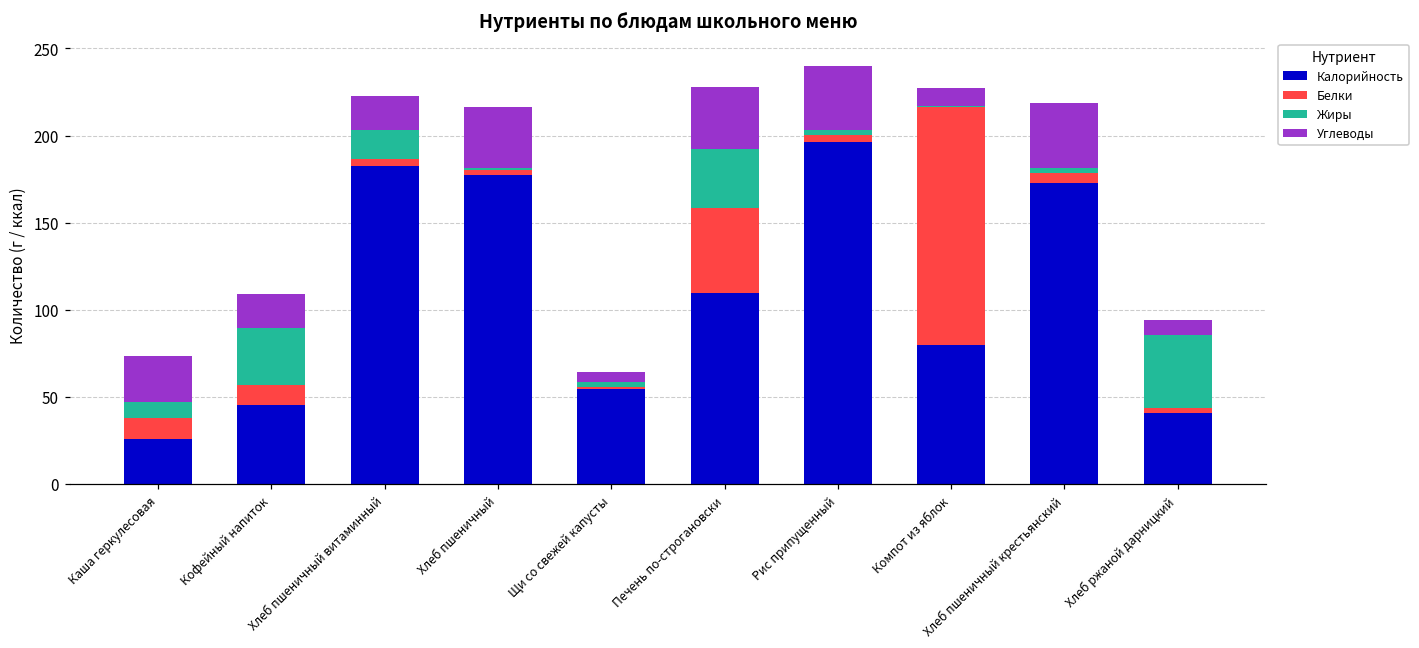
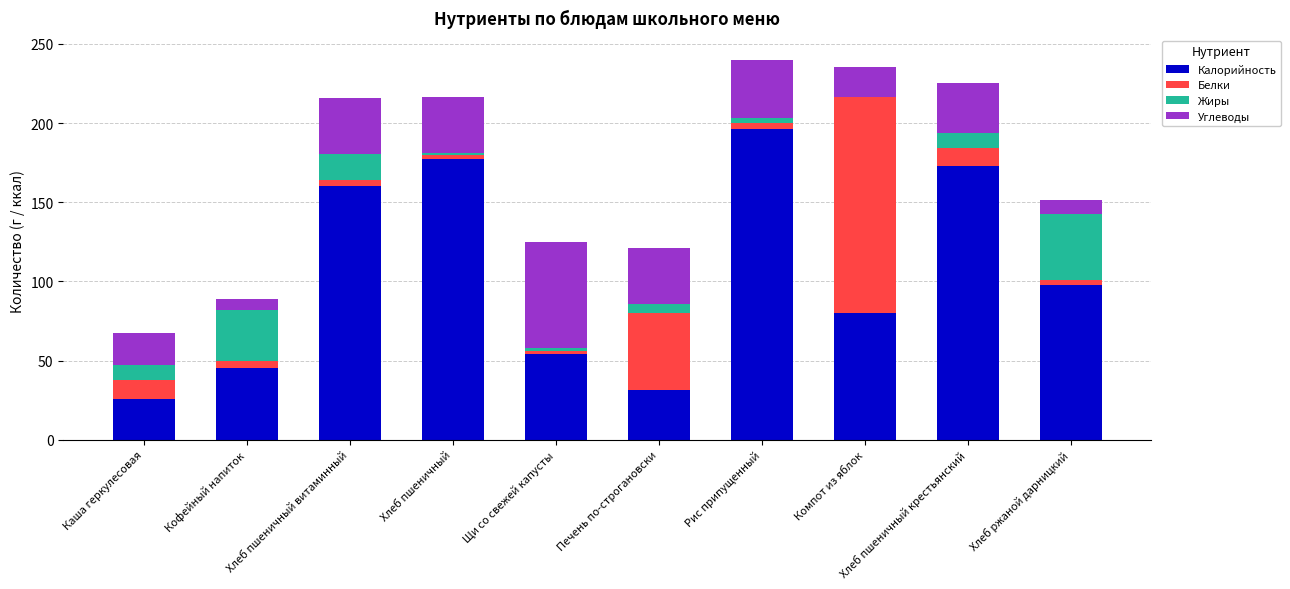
Углеводы, Каша геркулесовая: 26 -> 20
Белки, Кофейный напиток: 12 -> 4
Углеводы, Кофейный напиток: 20 -> 7
Калорийность, Хлеб пшеничный витаминный: 182 -> 160
Углеводы, Хлеб пшеничный витаминный: 19 -> 35
Углеводы, Щи со свежей капусты: 6 -> 67
Калорийность, Печень по-строгановски: 109 -> 31
Жиры, Печень по-строгановски: 34 -> 5
Углеводы, Компот из яблок: 11 -> 18
Белки, Хлеб пшеничный крестьянский: 6 -> 11
Жиры, Хлеб пшеничный крестьянский: 3 -> 9
Углеводы, Хлеб пшеничный крестьянский: 37 -> 32
Калорийность, Хлеб ржаной дарницкий: 40 -> 98
